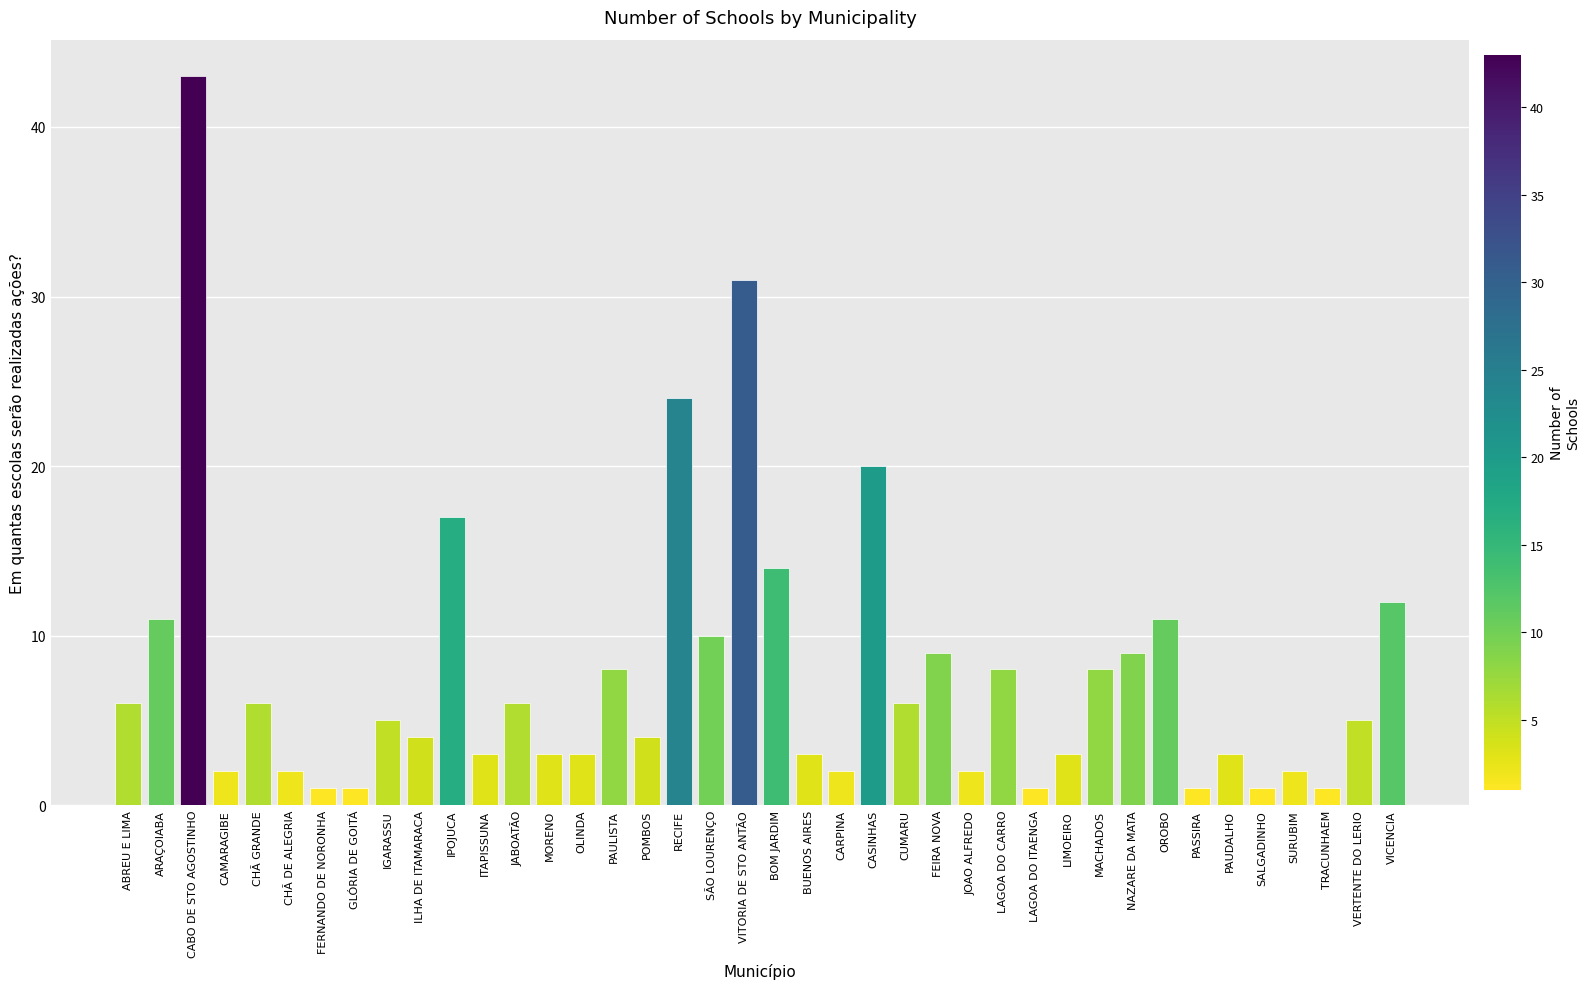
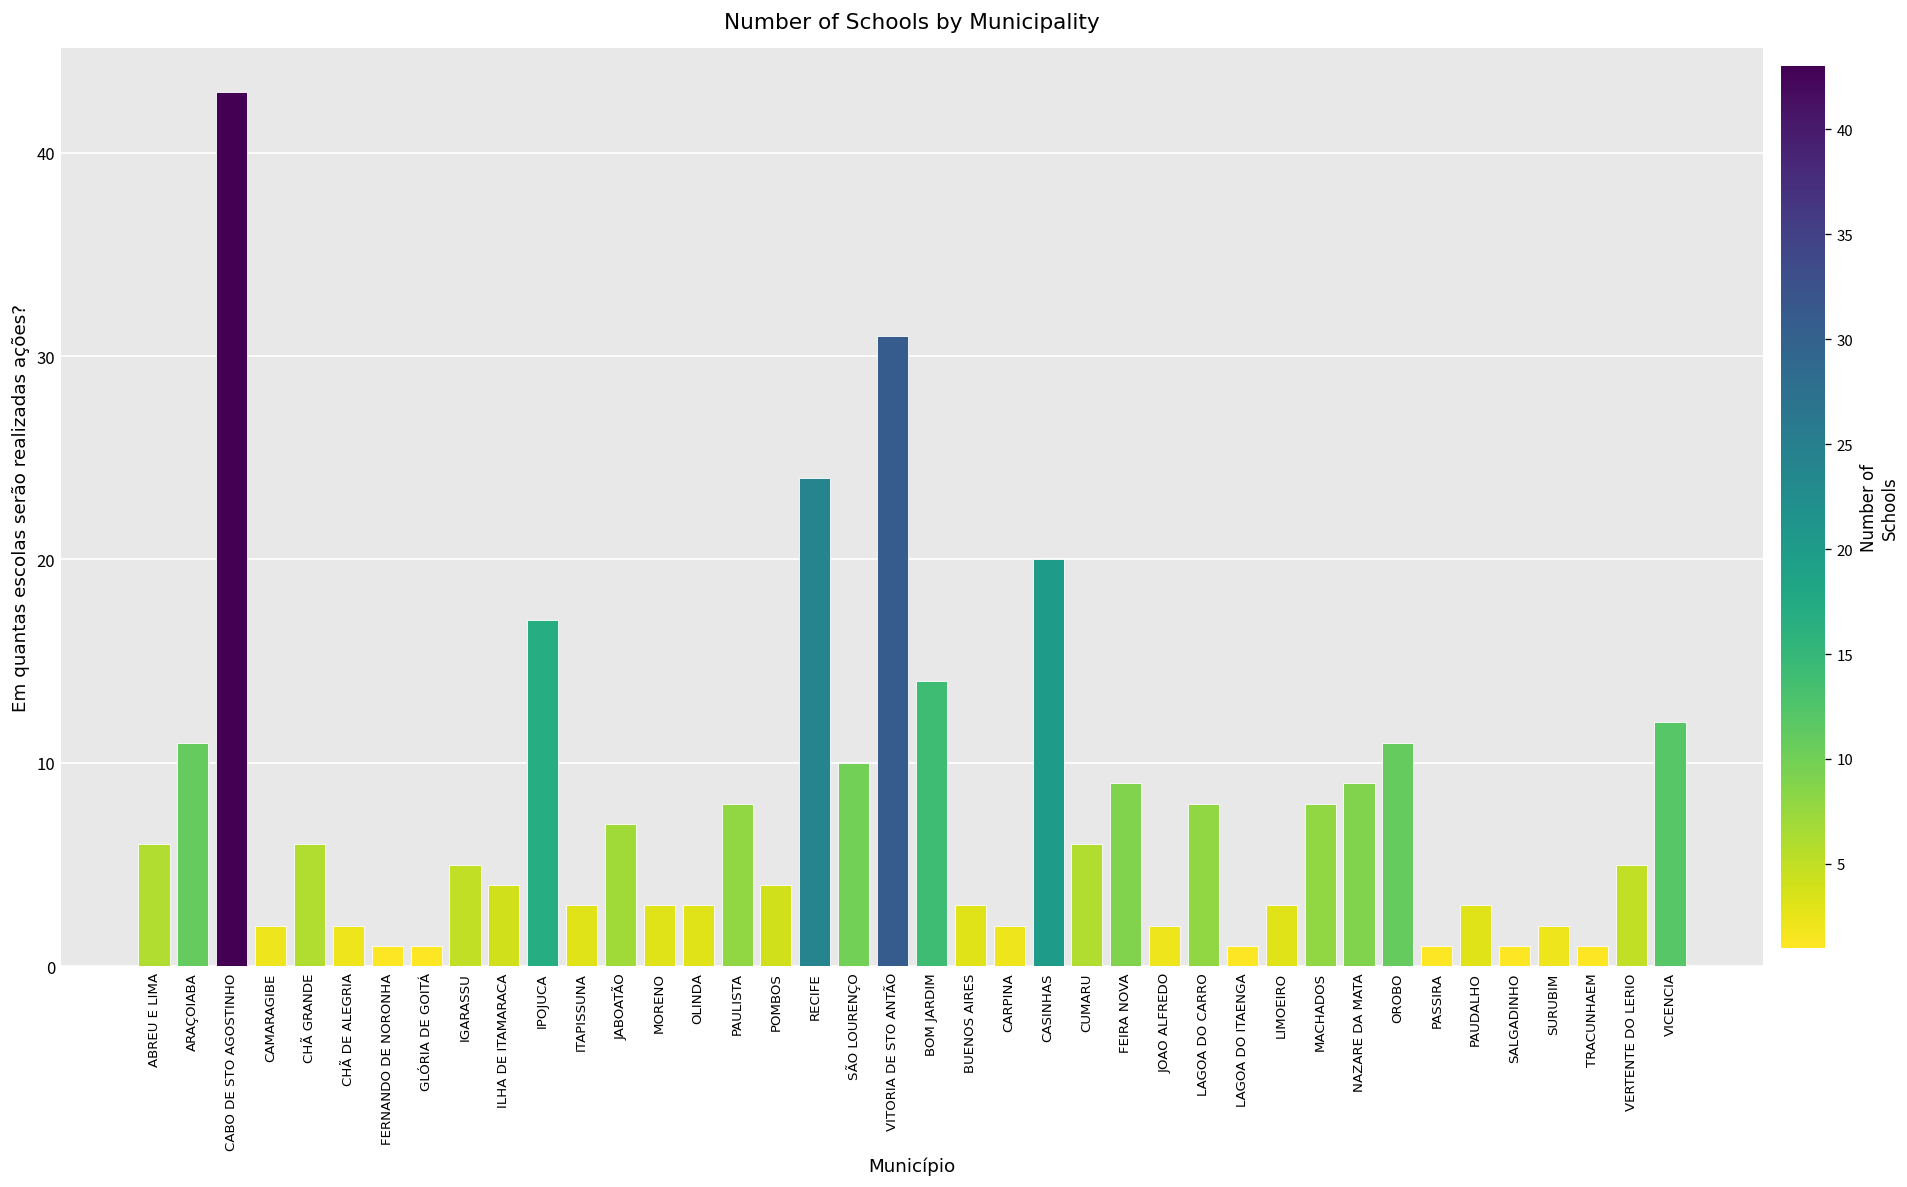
JABOATÃO: 6 -> 7
